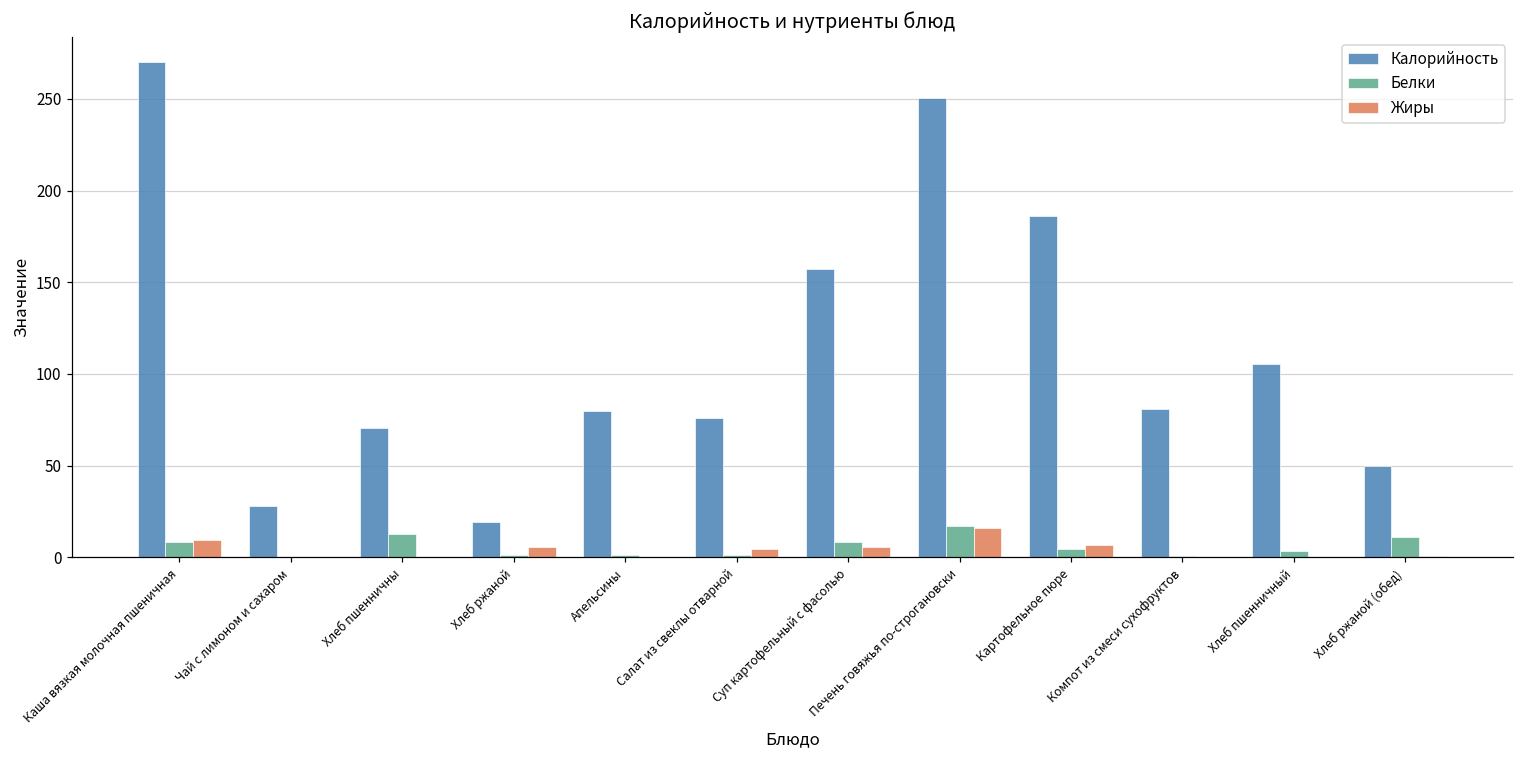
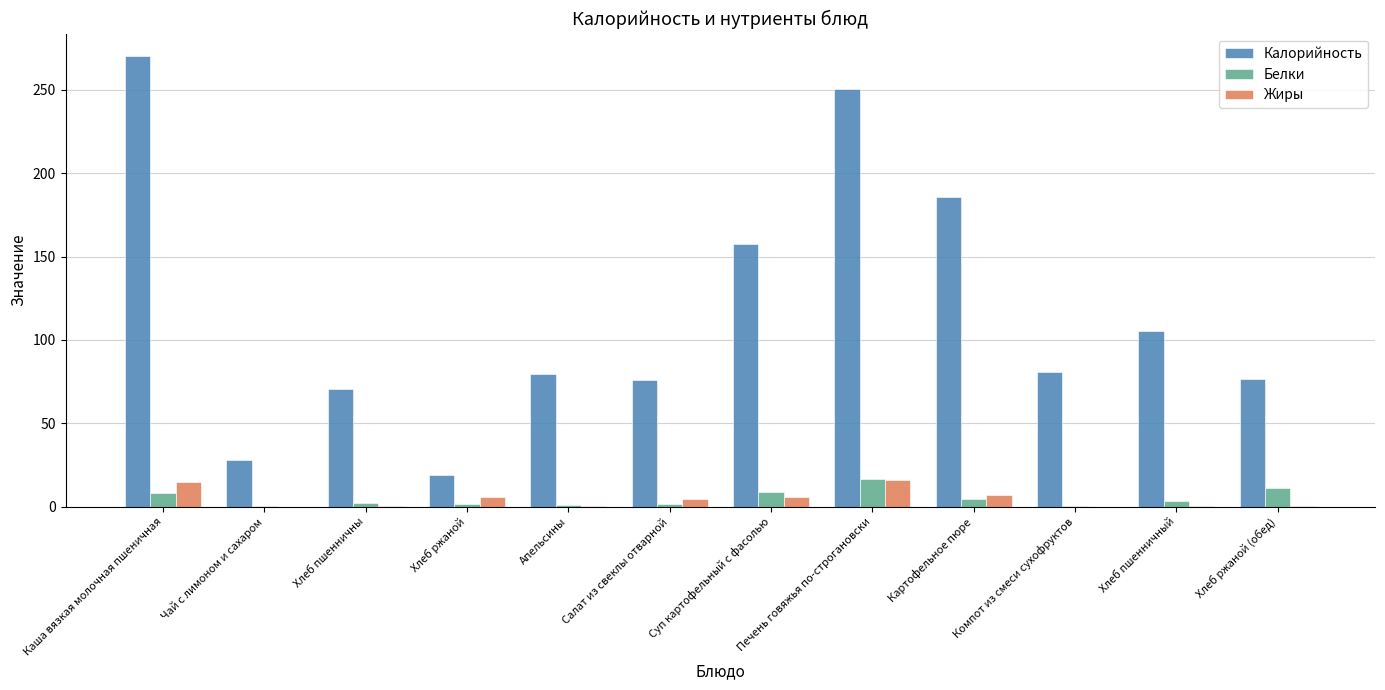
Жиры, Каша вязкая молочная пшеничная: 9 -> 15
Белки, Хлеб пшенничны: 13 -> 2
Калорийность, Хлеб ржаной (обед): 50 -> 77
